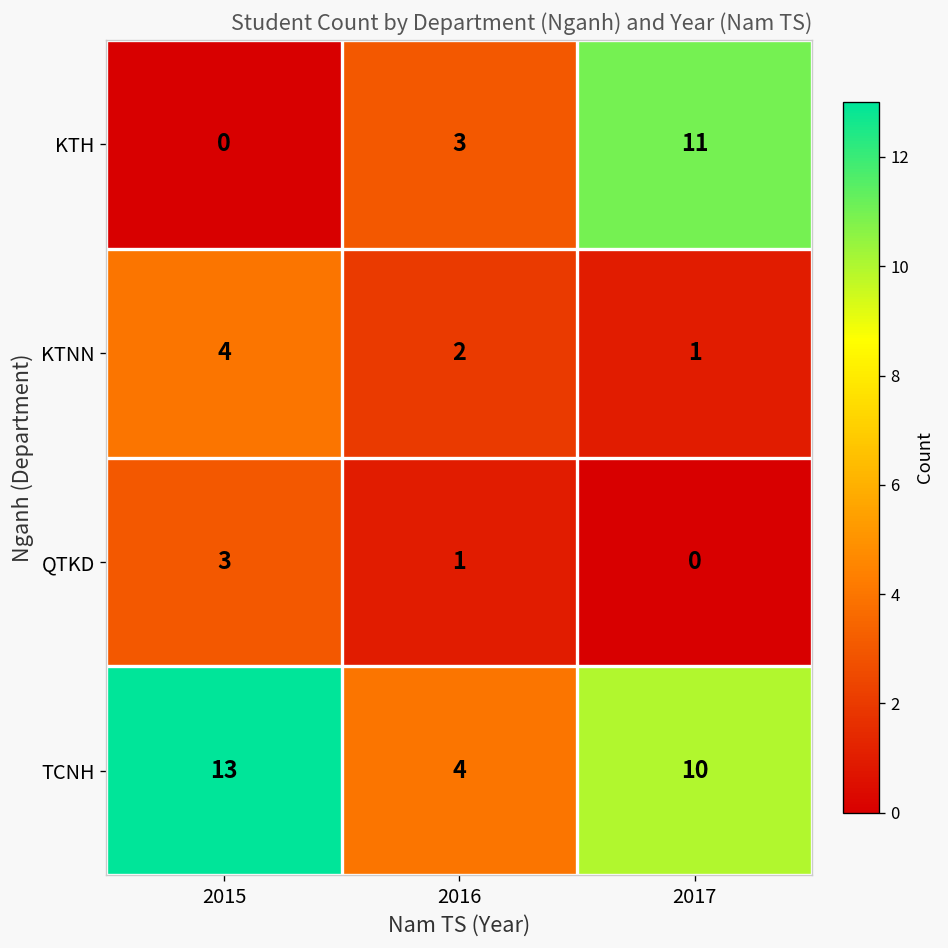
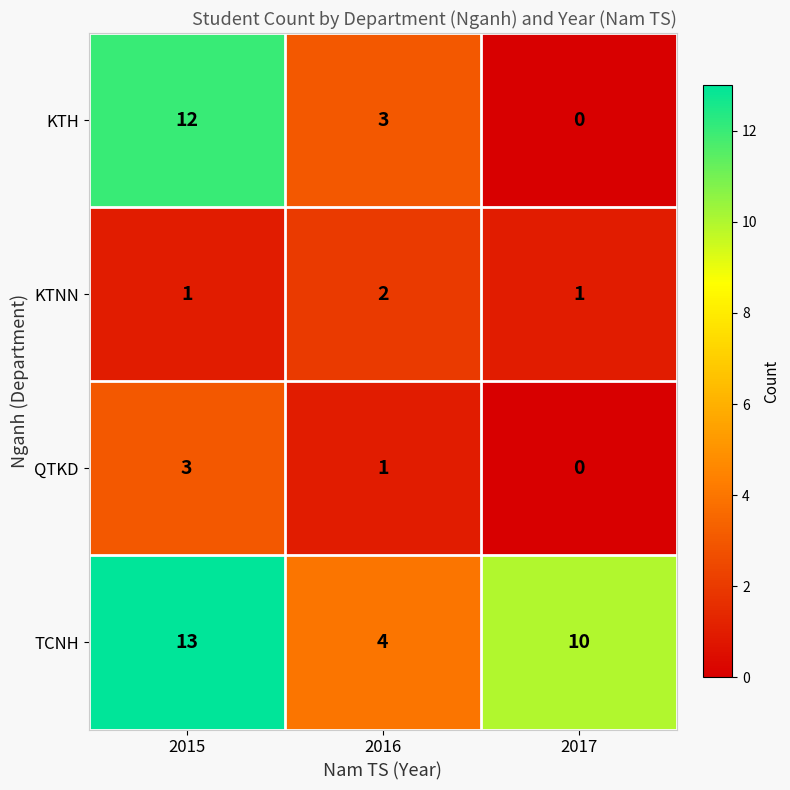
KTH, 2015: 0 -> 12
KTH, 2017: 11 -> 0
KTNN, 2015: 4 -> 1
